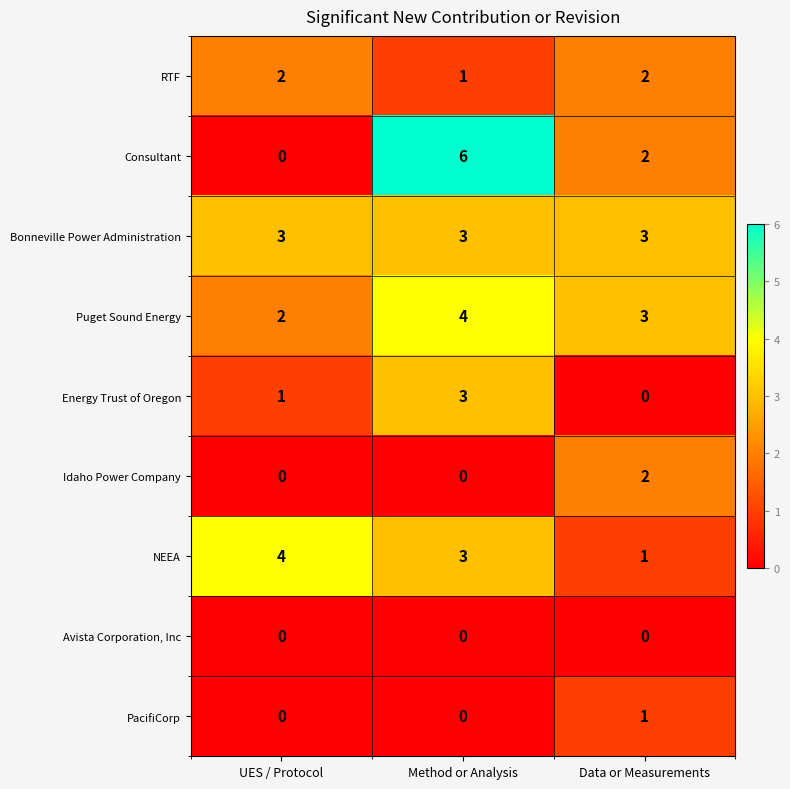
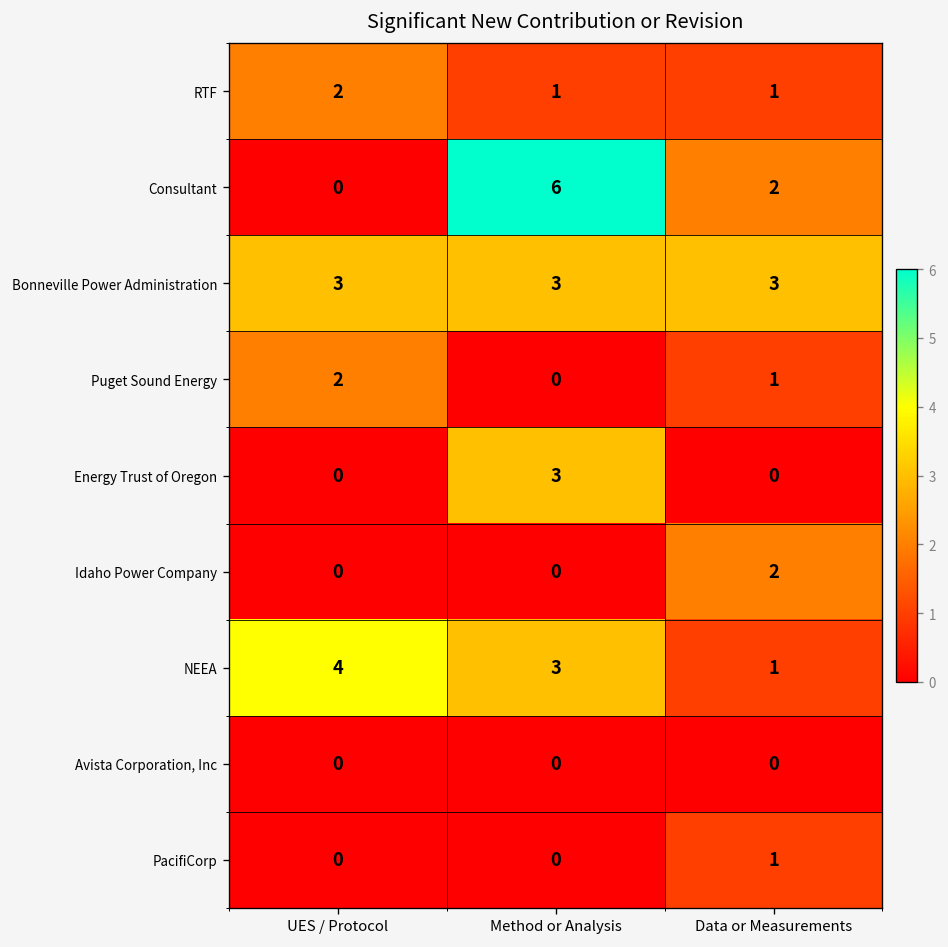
RTF, Data or Measurements: 2 -> 1
Puget Sound Energy, Method or Analysis: 4 -> 0
Puget Sound Energy, Data or Measurements: 3 -> 1
Energy Trust of Oregon, UES / Protocol: 1 -> 0
